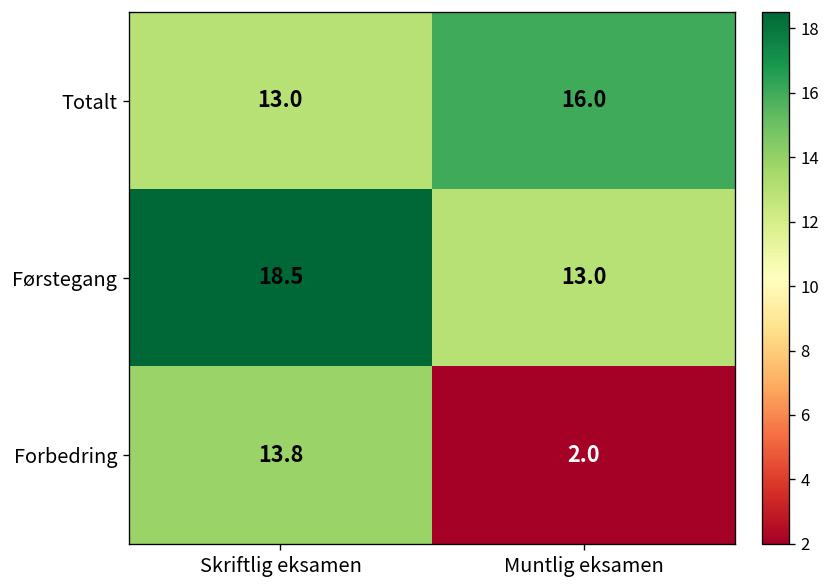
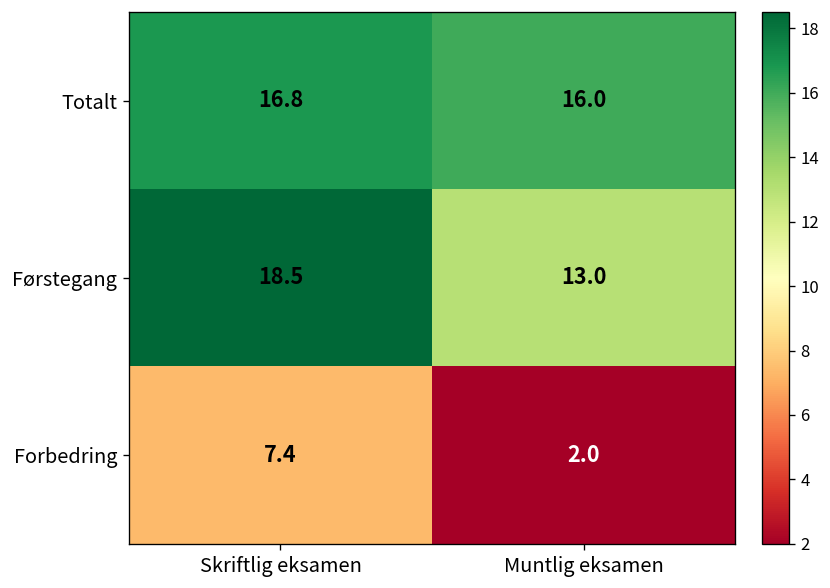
Totalt, Skriftlig eksamen: 13.0 -> 16.8
Forbedring, Skriftlig eksamen: 13.8 -> 7.4
